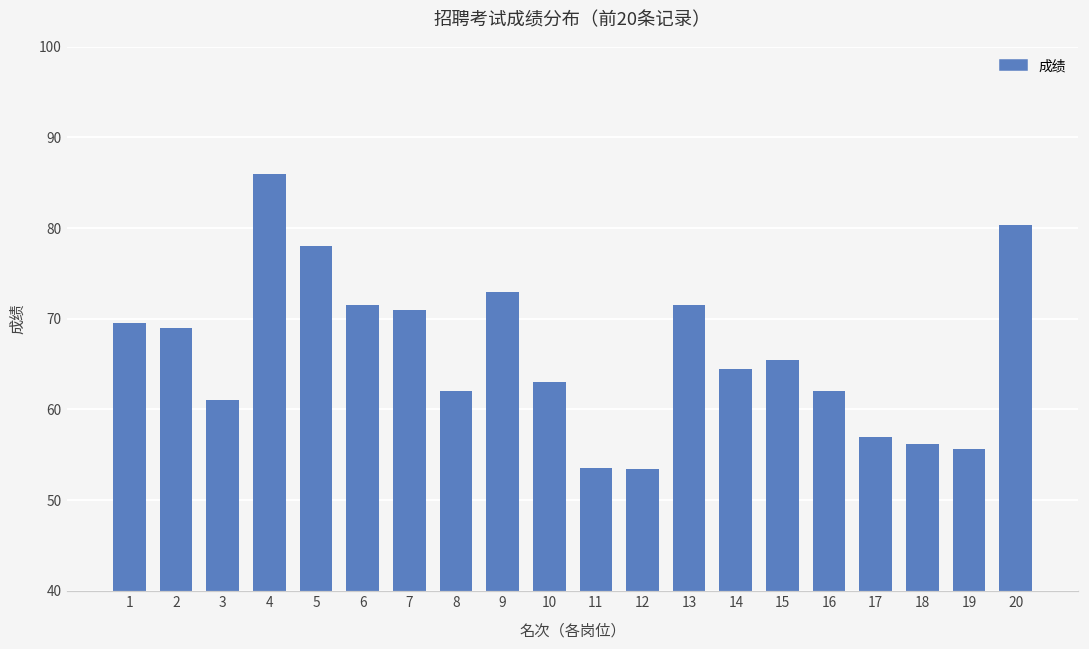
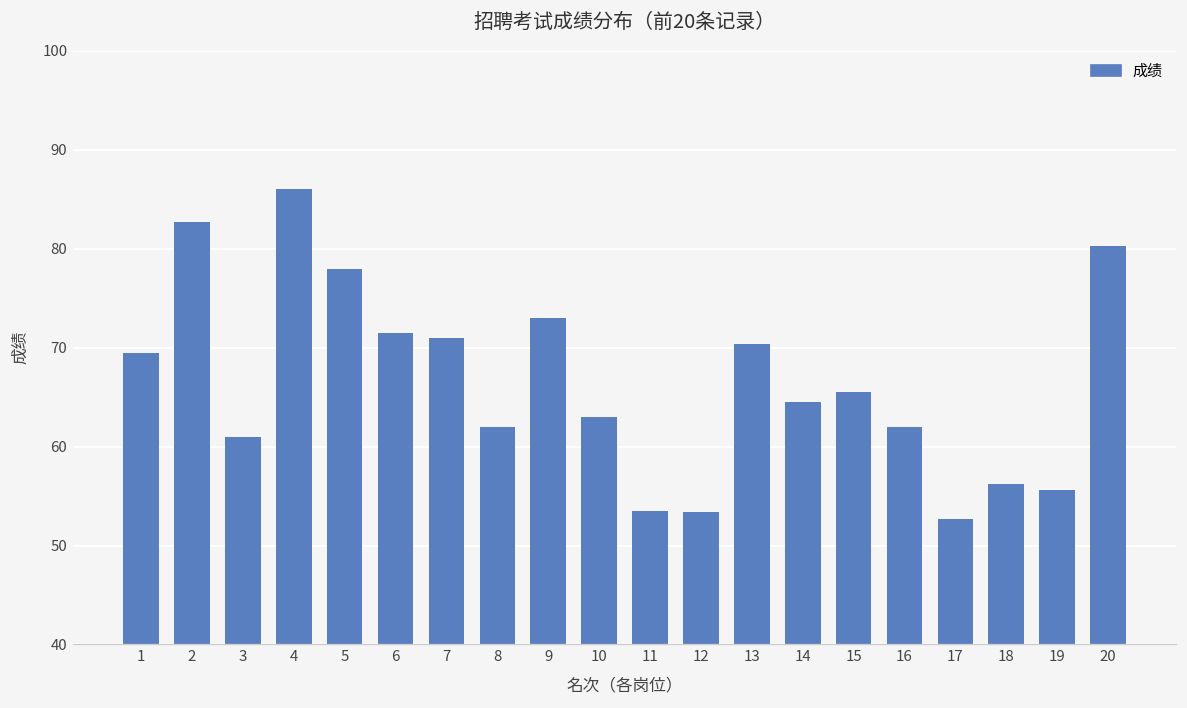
2: 69 -> 83
13: 72 -> 70
17: 57 -> 53
